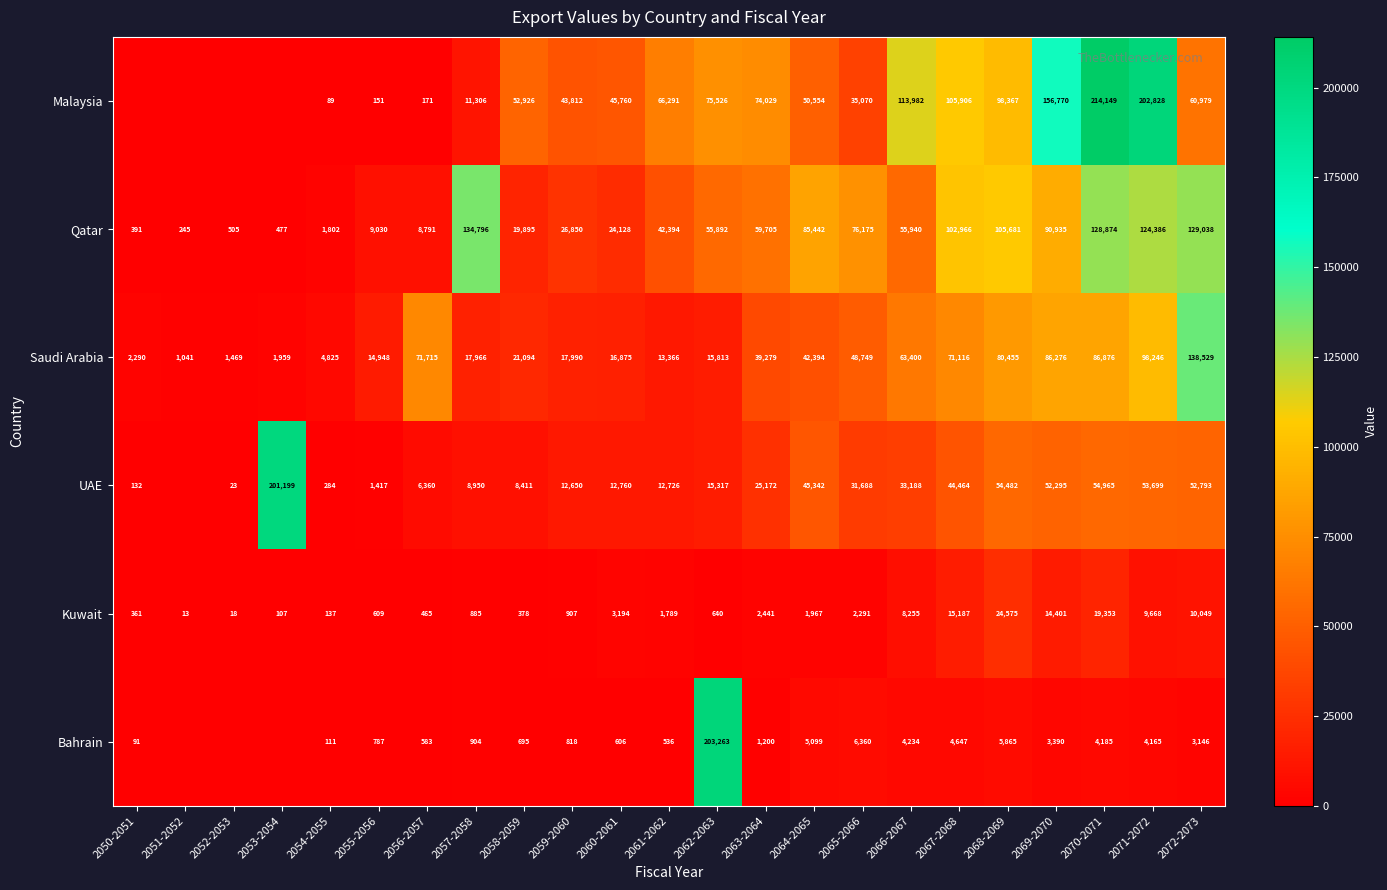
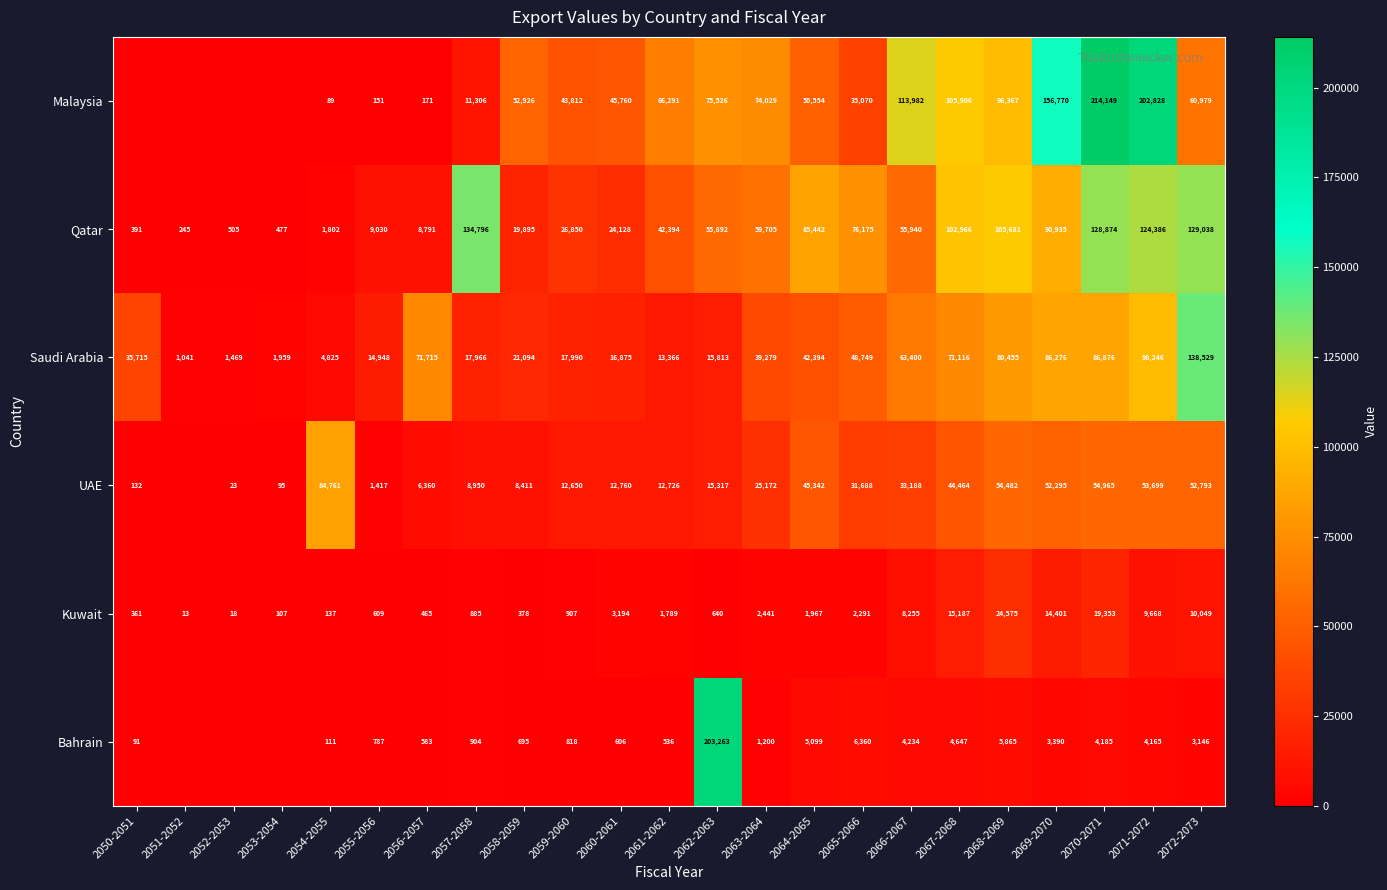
Saudi Arabia, 2050-2051: 2,290 -> 35,715
UAE, 2053-2054: 201,199 -> 95
UAE, 2054-2055: 284 -> 84,761
